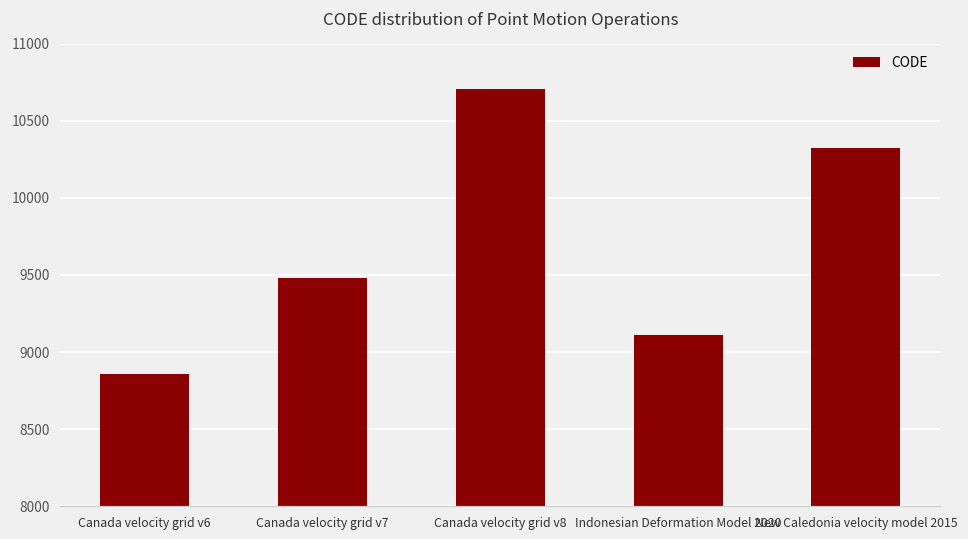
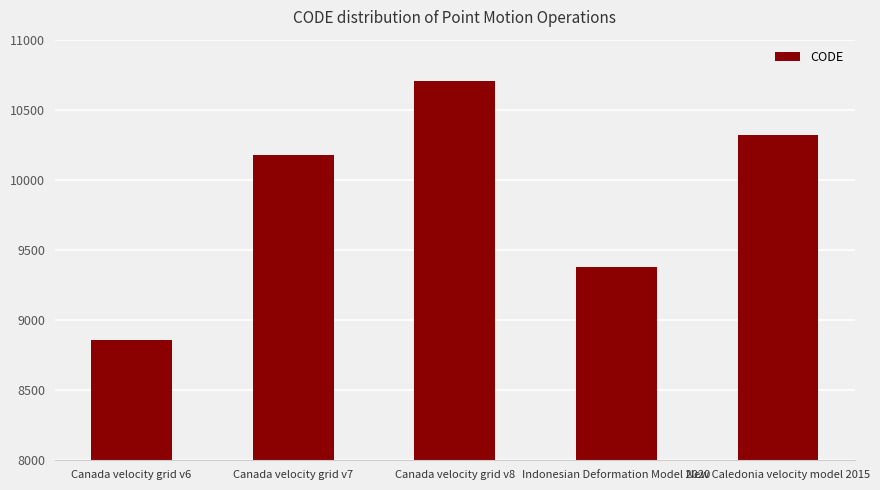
Canada velocity grid v7: 9480 -> 10180
Indonesian Deformation Model 2020: 9110 -> 9380
